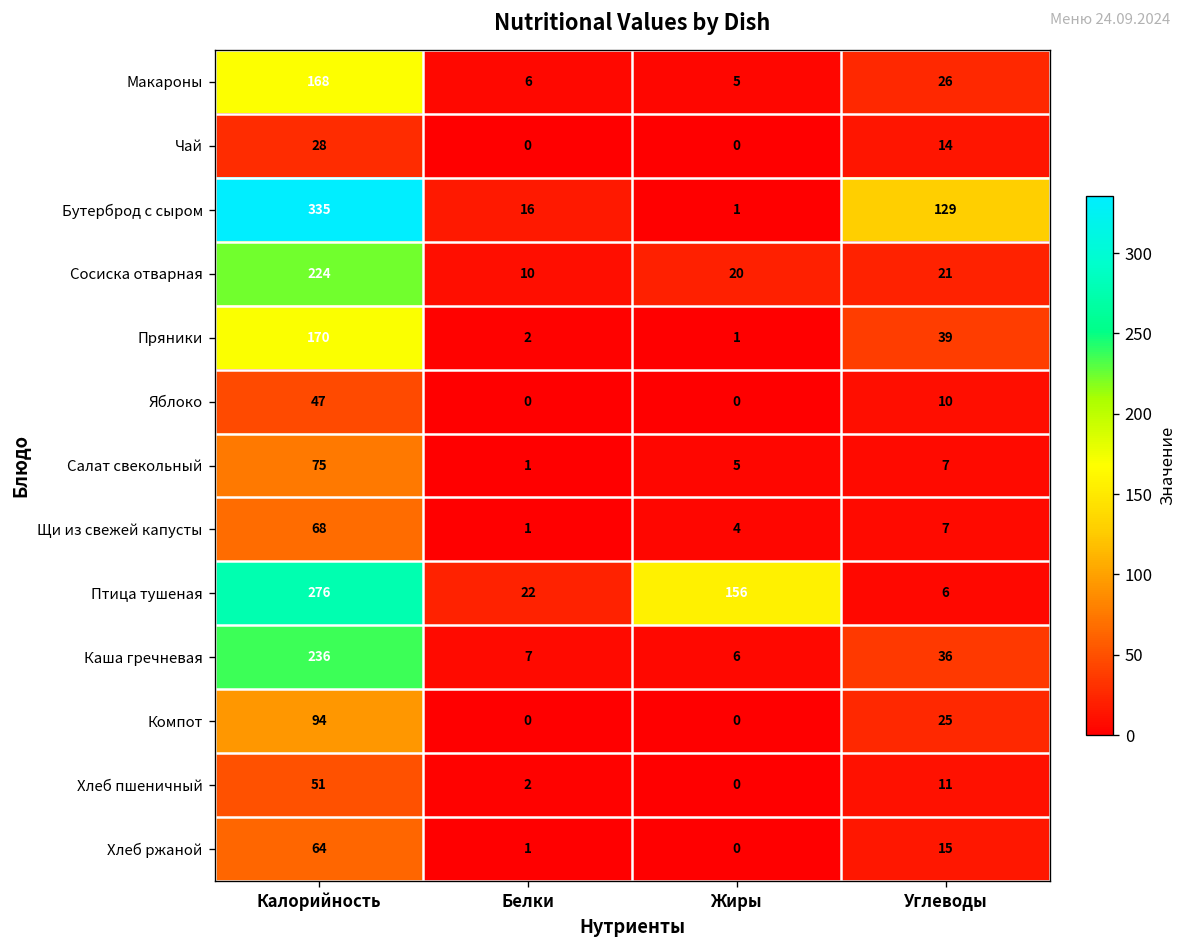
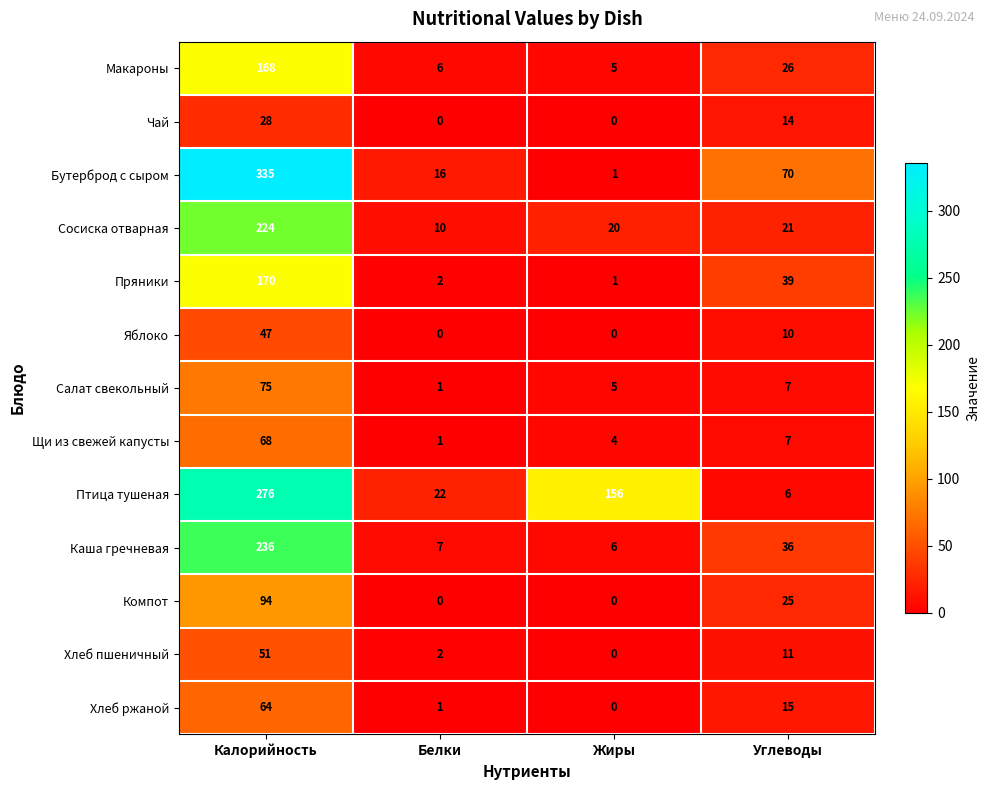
Бутерброд с сыром, Углеводы: 129 -> 70
